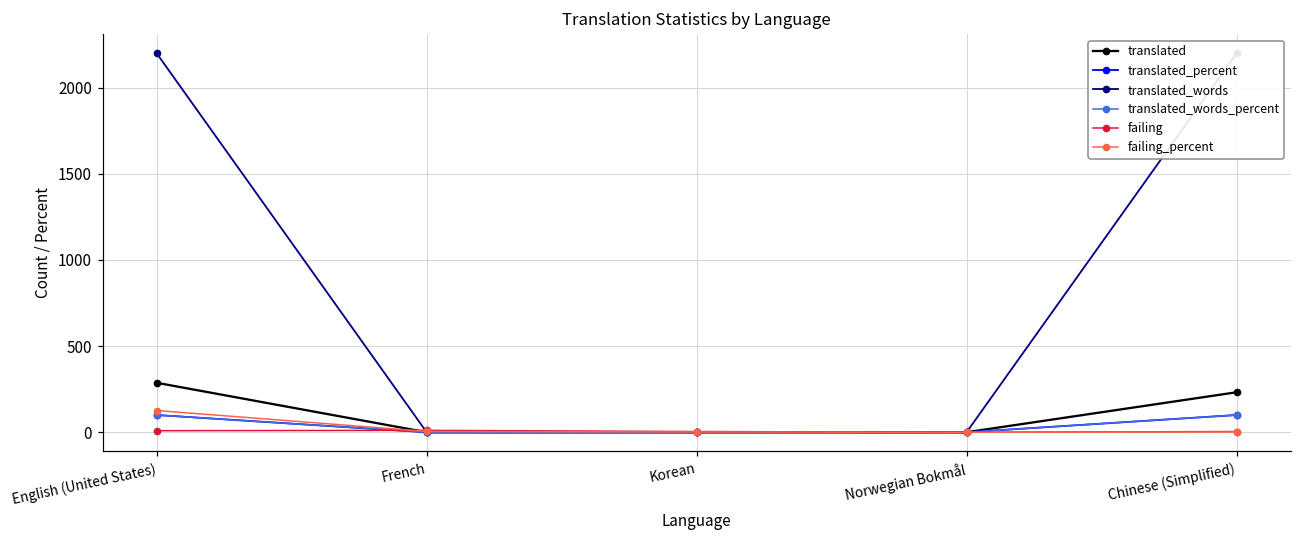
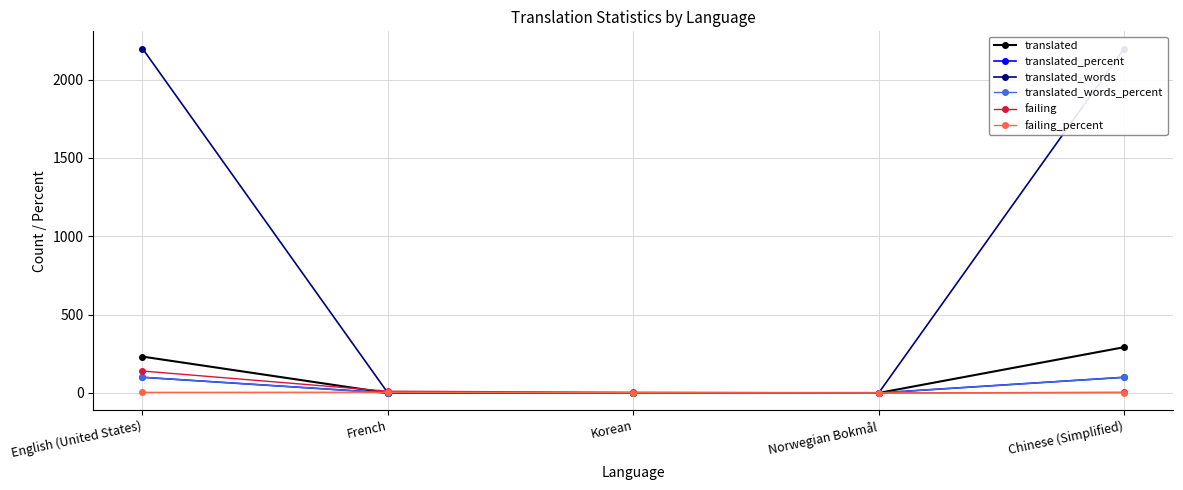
translated, English (United States): 290 -> 230
failing, English (United States): 10 -> 140
failing_percent, English (United States): 130 -> 0
translated, Chinese (Simplified): 230 -> 290
